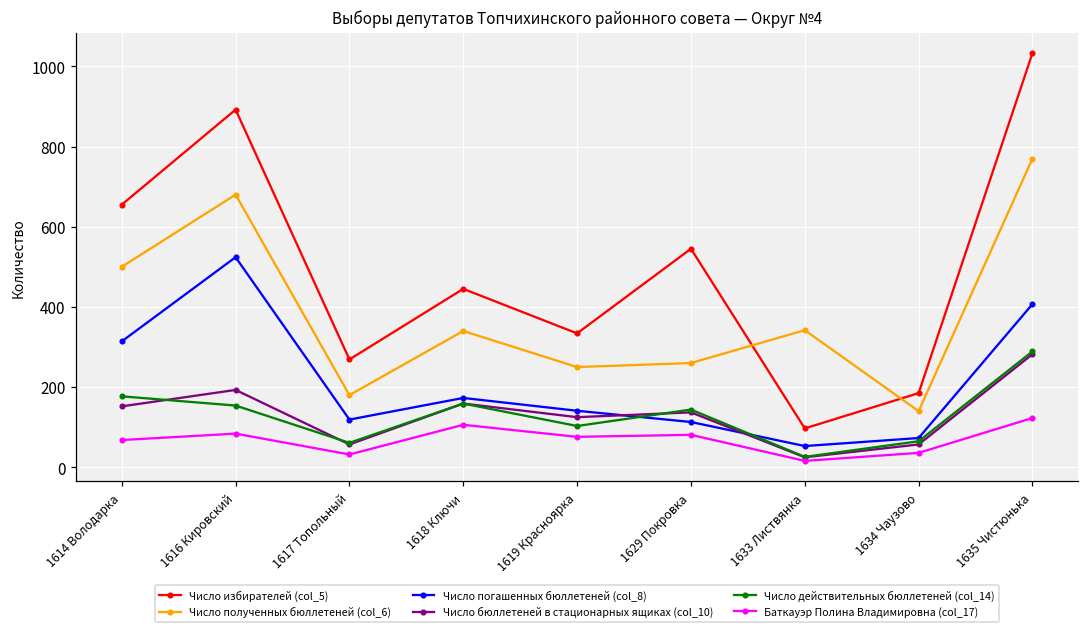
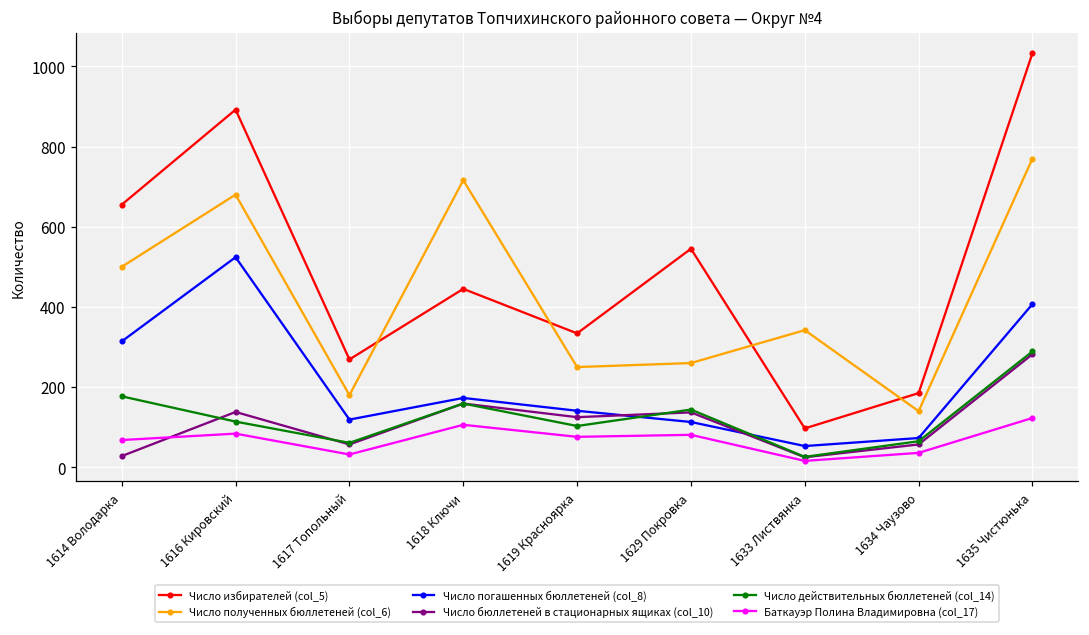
Число бюллетеней в стационарных ящиках (col_10), 1614 Володарка: 150 -> 30
Число бюллетеней в стационарных ящиках (col_10), 1616 Кировский: 190 -> 140
Число действительных бюллетеней (col_14), 1616 Кировский: 150 -> 110
Число полученных бюллетеней (col_6), 1618 Ключи: 340 -> 720
